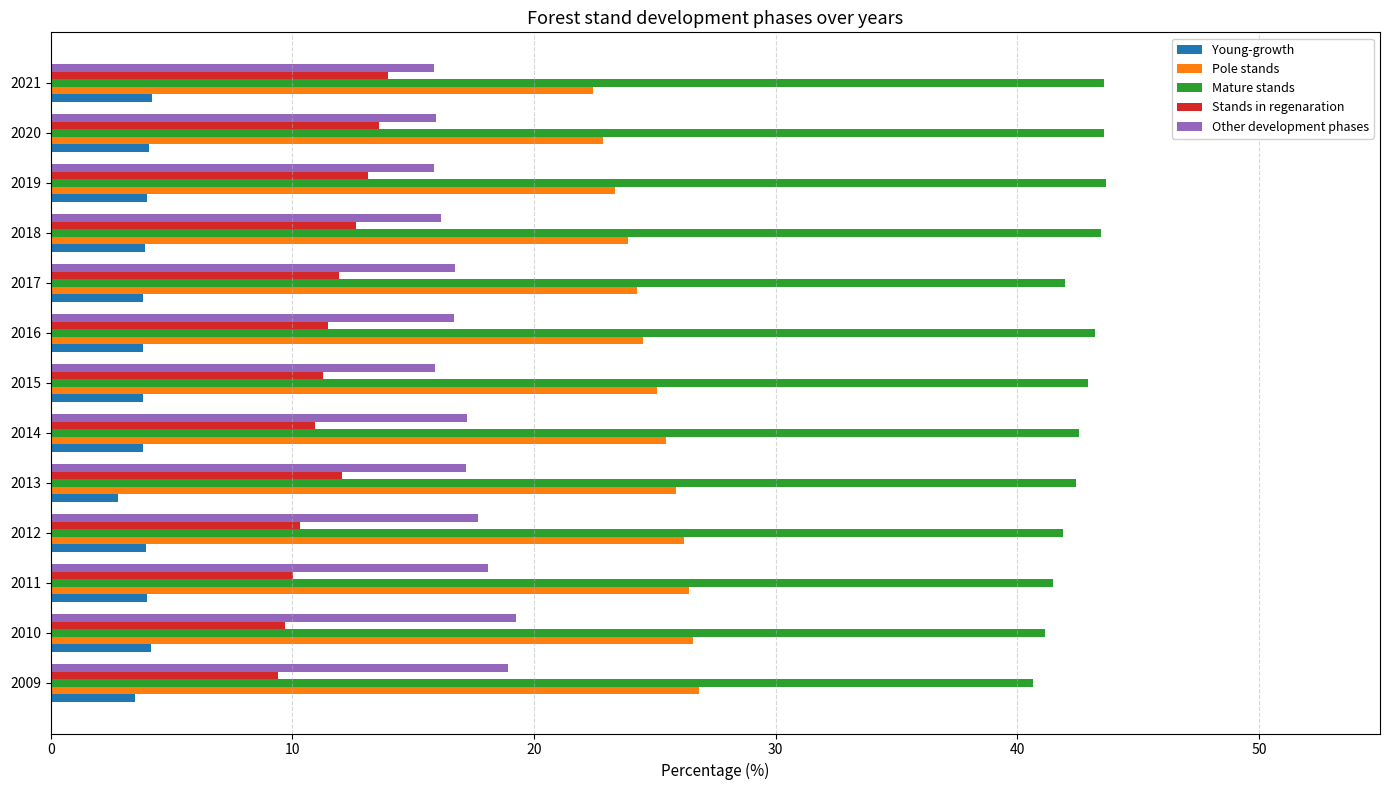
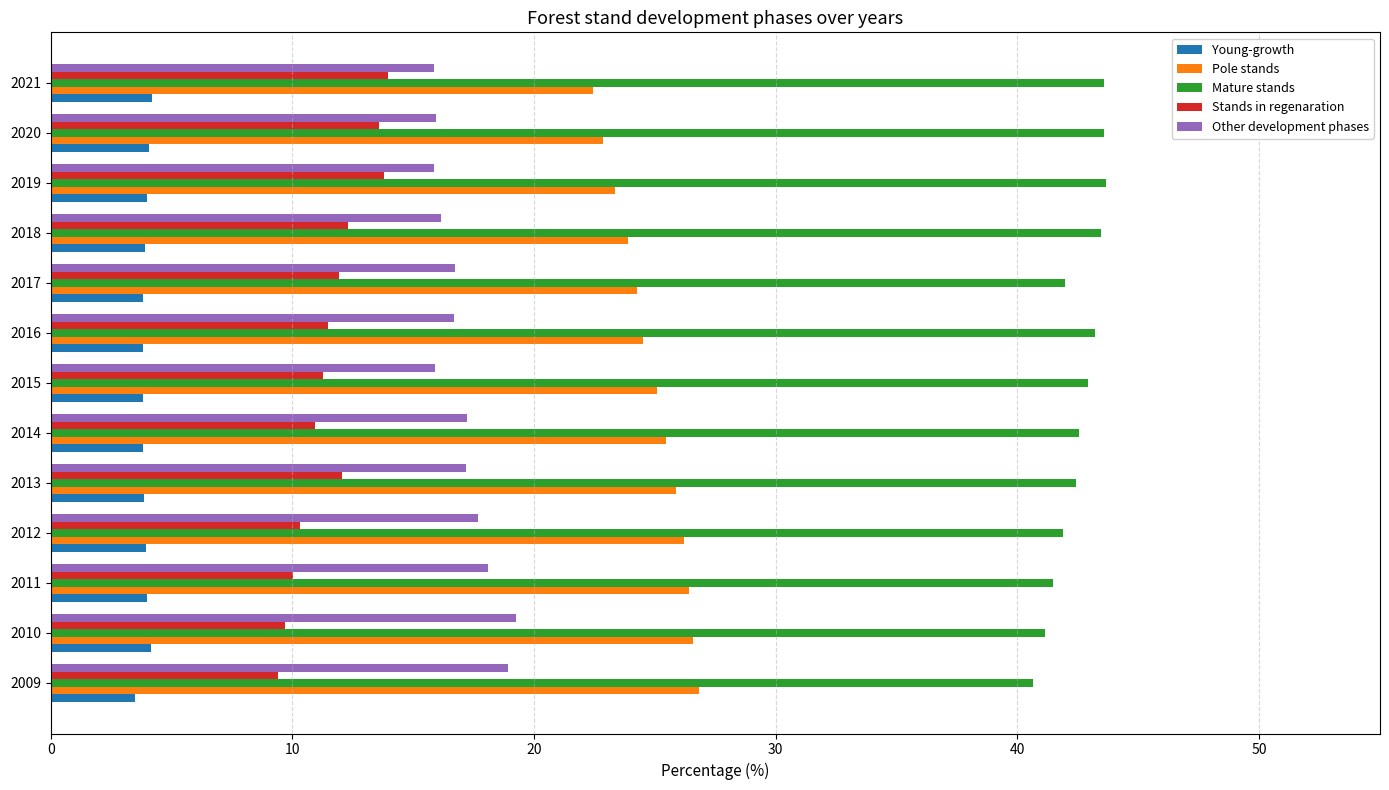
Stands in regenaration, 2019: 13.1 -> 13.8
Stands in regenaration, 2018: 12.6 -> 12.3
Young-growth, 2013: 2.8 -> 3.9
